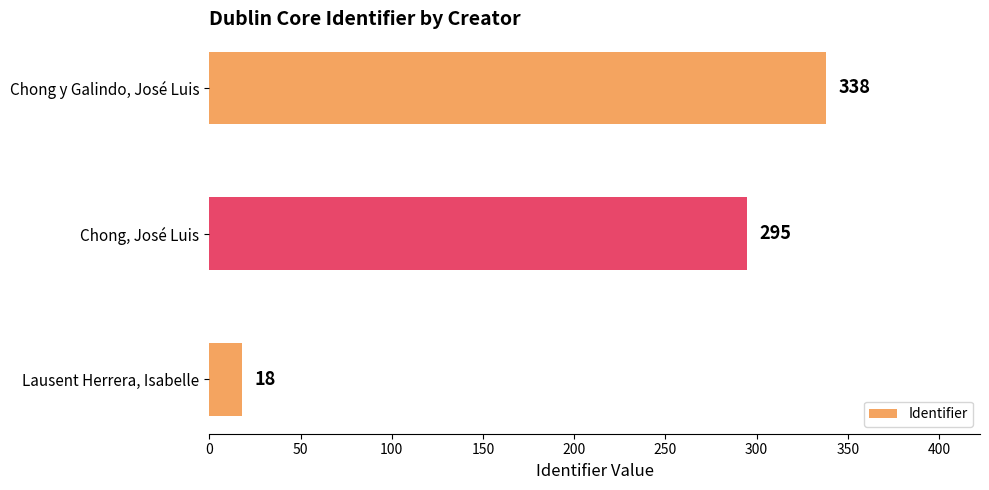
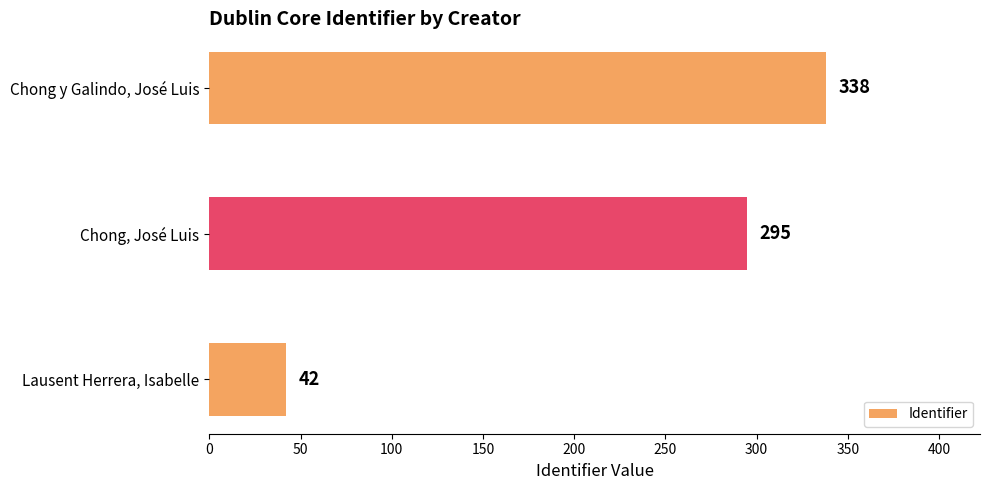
Lausent Herrera, Isabelle: 18 -> 42
